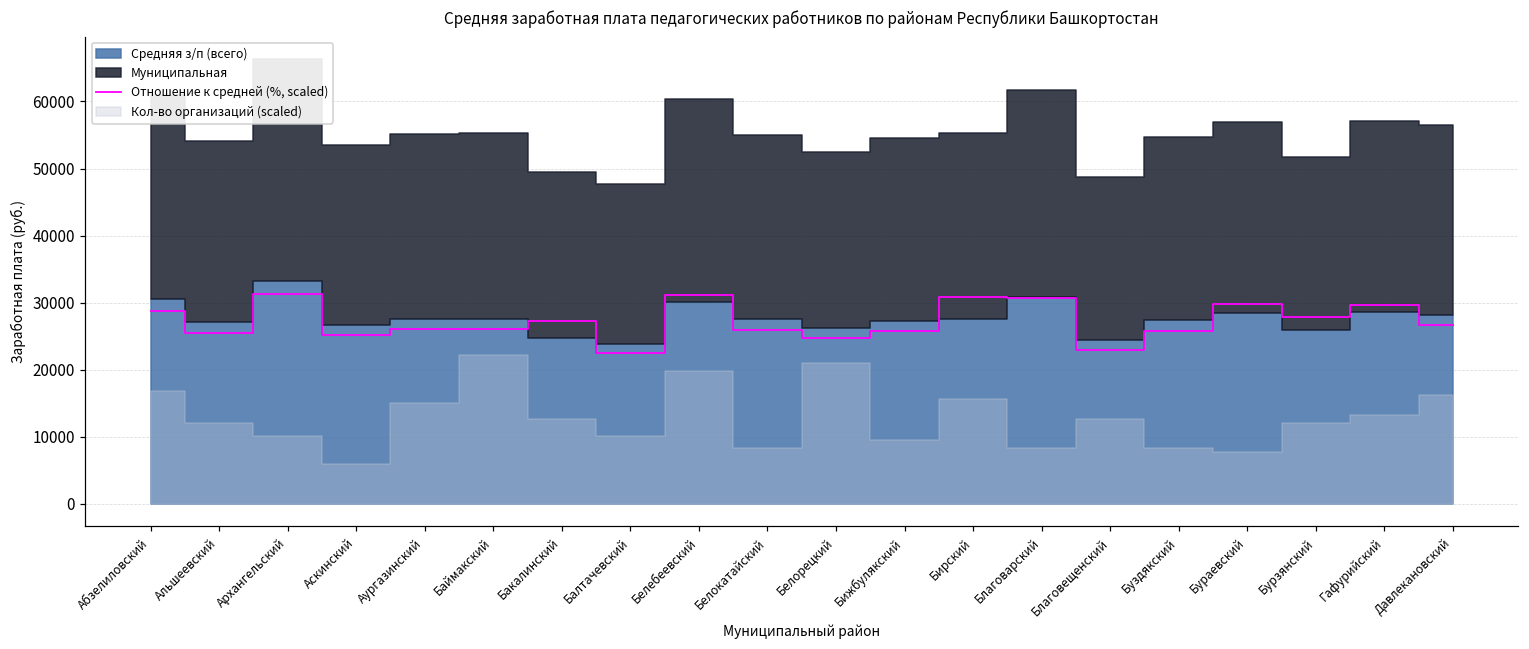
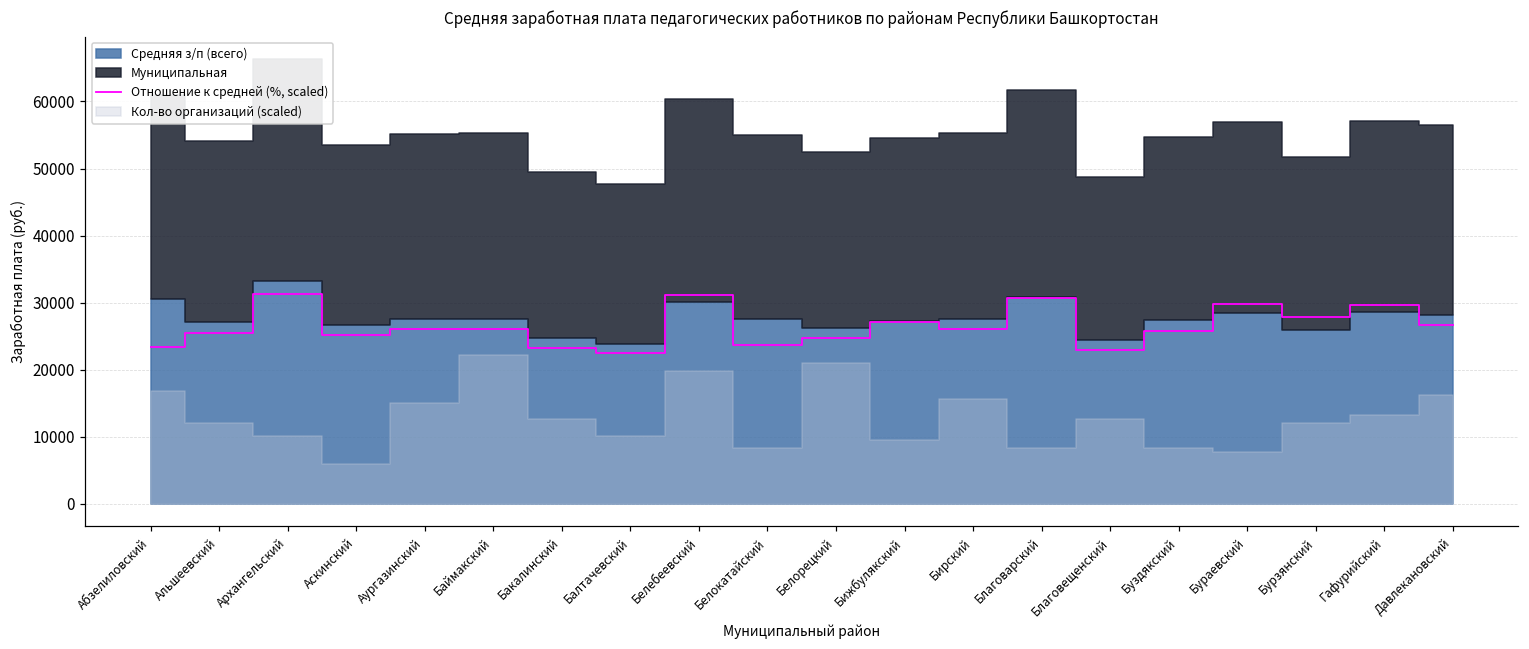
Отношение к средней (%, scaled), Абзелиловский: 29000 -> 23000
Отношение к средней (%, scaled), Бакалинский: 27000 -> 23000
Отношение к средней (%, scaled), Белокатайский: 26000 -> 24000
Отношение к средней (%, scaled), Бижбулякский: 26000 -> 27000
Отношение к средней (%, scaled), Бирский: 31000 -> 26000
